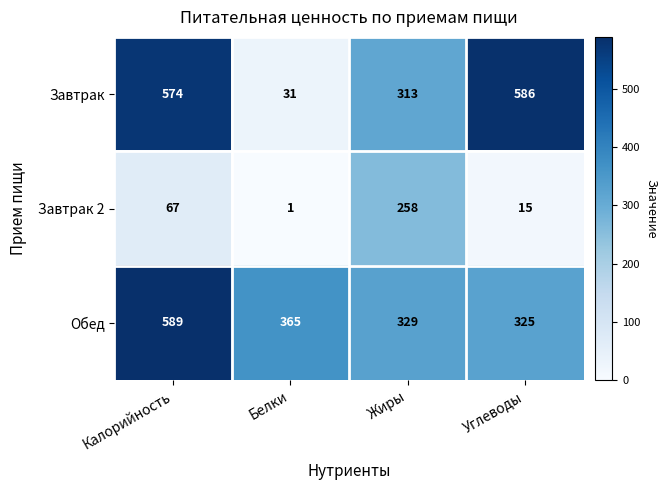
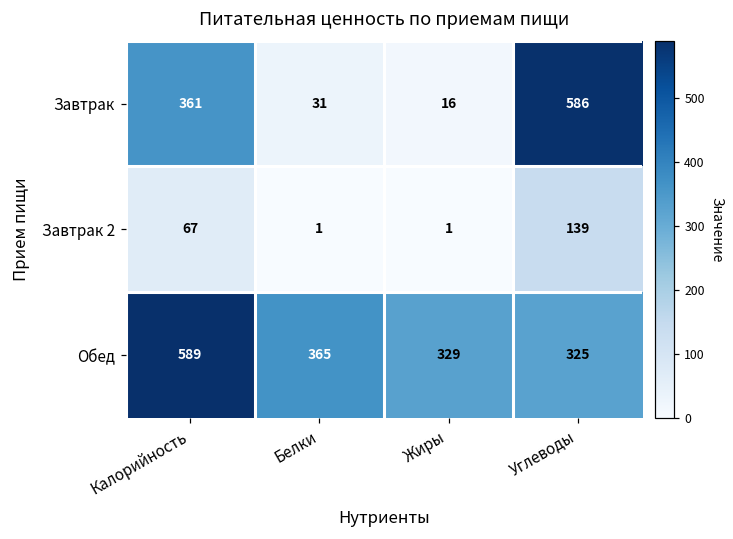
Завтрак, Калорийность: 574 -> 361
Завтрак, Жиры: 313 -> 16
Завтрак 2, Жиры: 258 -> 1
Завтрак 2, Углеводы: 15 -> 139
